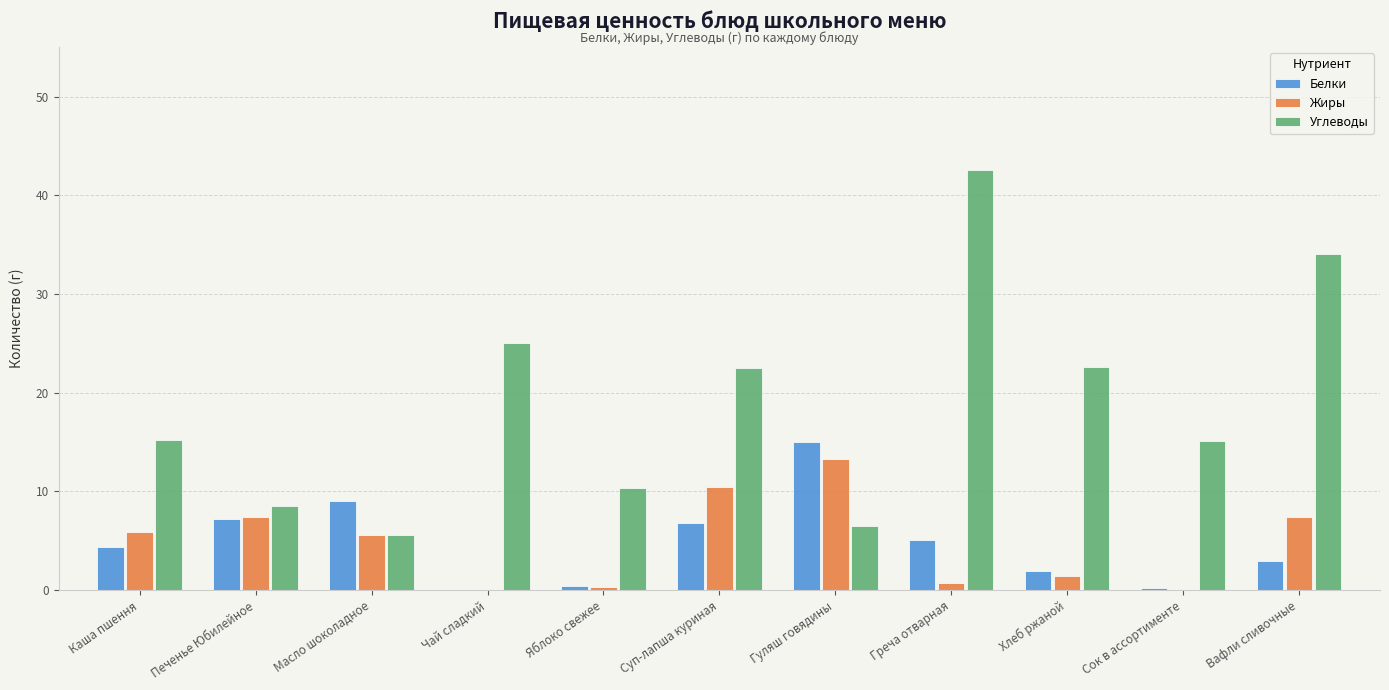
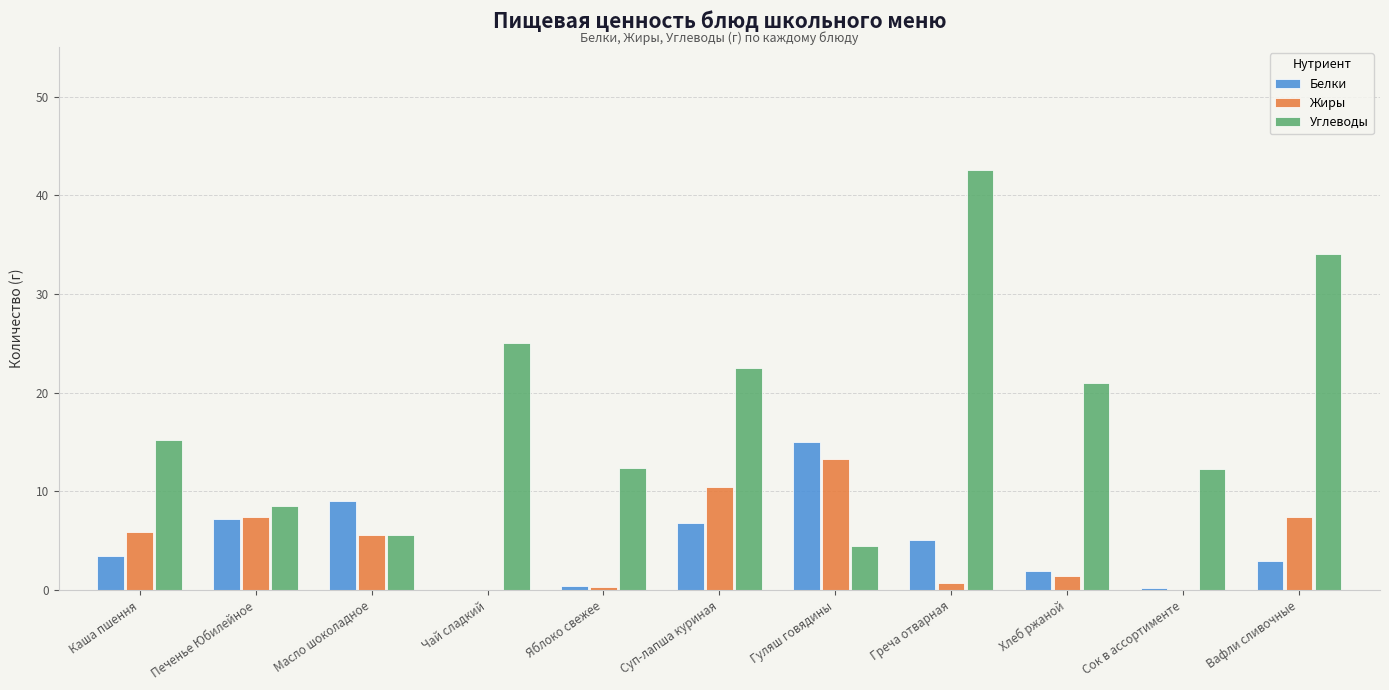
Белки, Каша пшення: 4.4 -> 3.5
Углеводы, Яблоко свежее: 10 -> 12
Углеводы, Гуляш говядины: 6 -> 4
Углеводы, Хлеб ржаной: 23 -> 21
Углеводы, Сок в ассортименте: 15 -> 12
